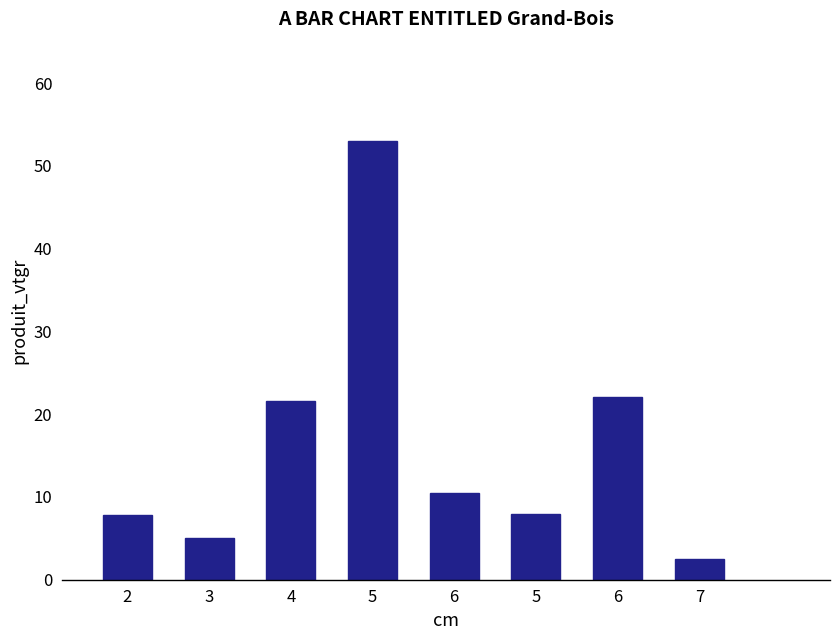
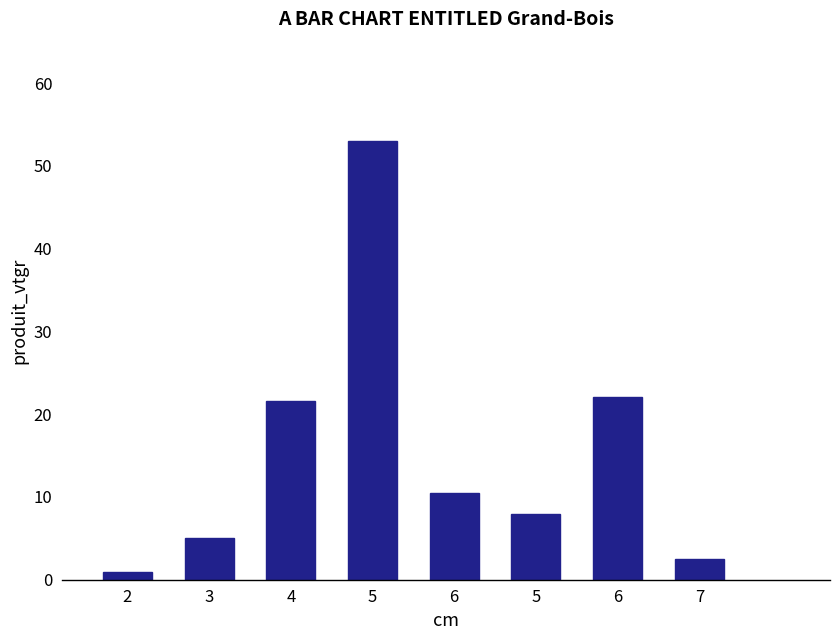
2: 8 -> 1
